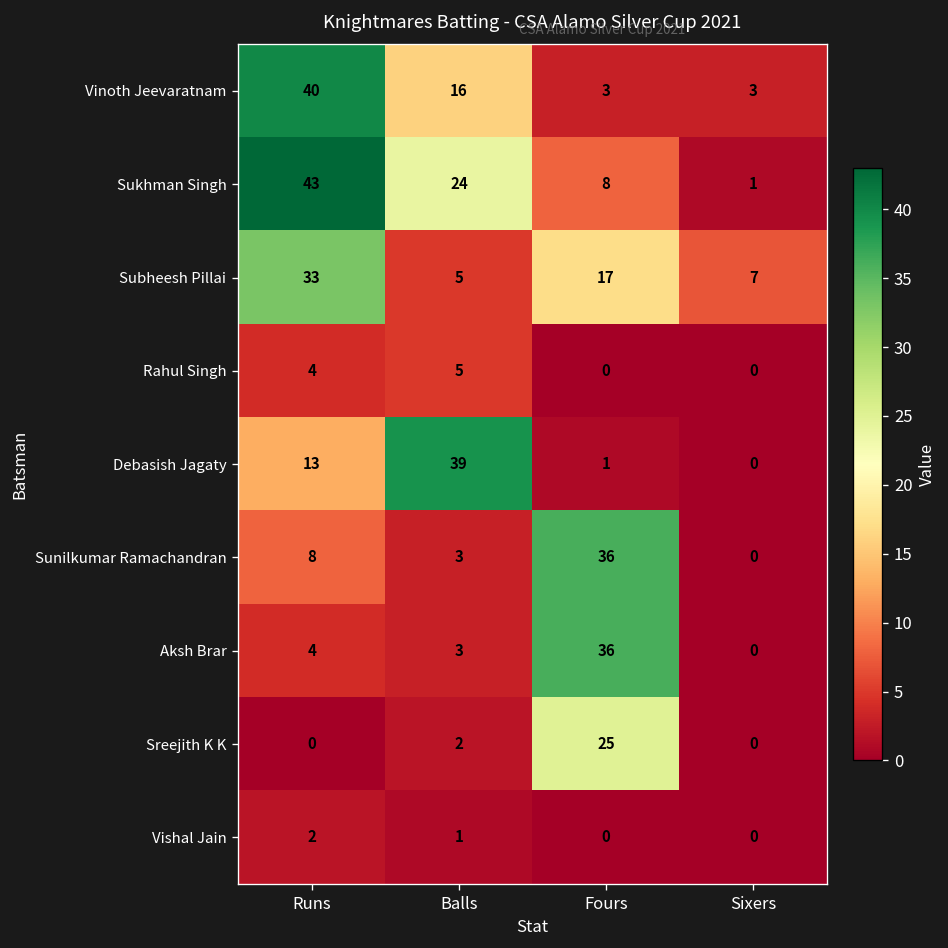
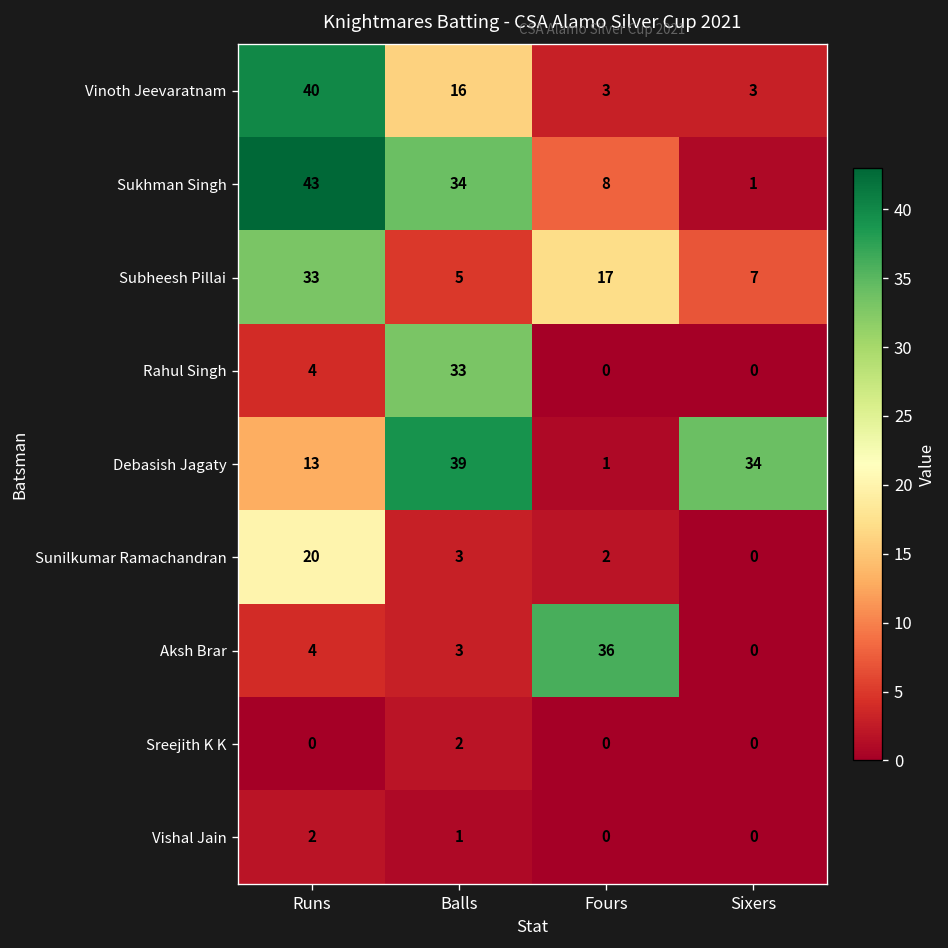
Sukhman Singh, Balls: 24 -> 34
Rahul Singh, Balls: 5 -> 33
Debasish Jagaty, Sixers: 0 -> 34
Sunilkumar Ramachandran, Runs: 8 -> 20
Sunilkumar Ramachandran, Fours: 36 -> 2
Sreejith K K, Fours: 25 -> 0
